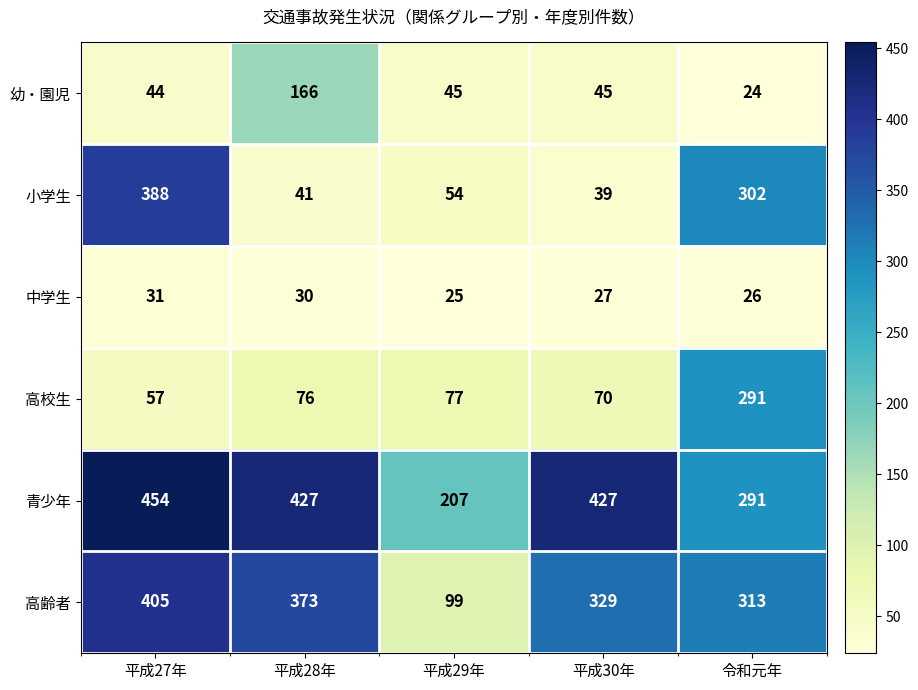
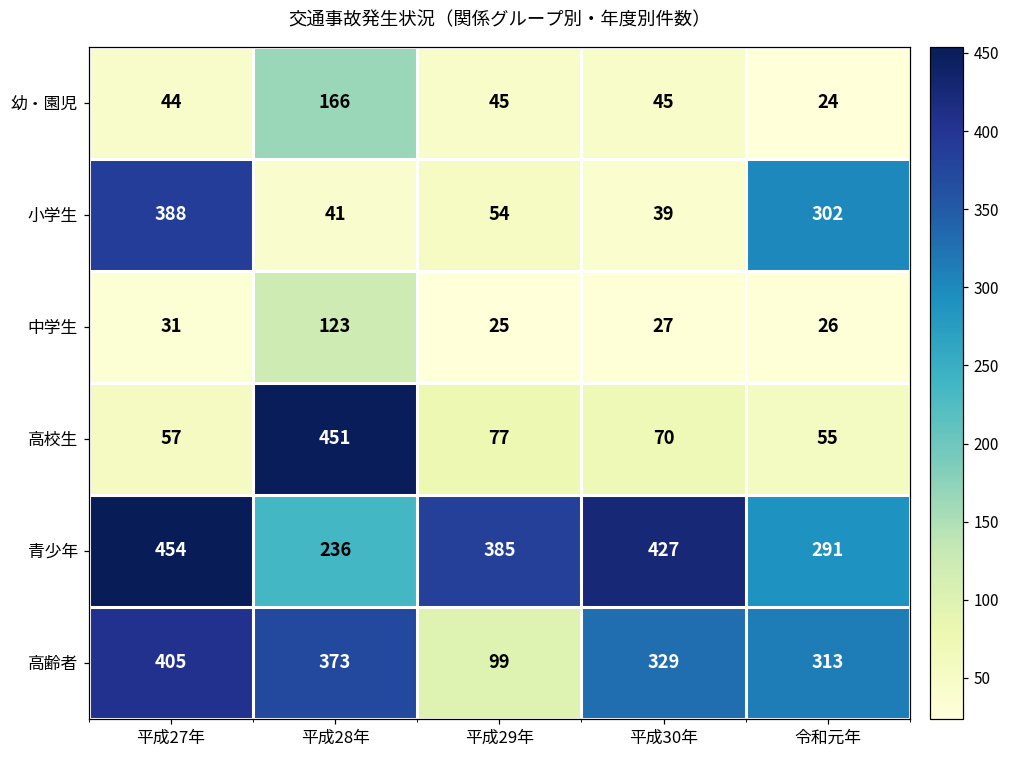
中学生, 平成28年: 30 -> 123
高校生, 平成28年: 76 -> 451
高校生, 令和元年: 291 -> 55
青少年, 平成28年: 427 -> 236
青少年, 平成29年: 207 -> 385
